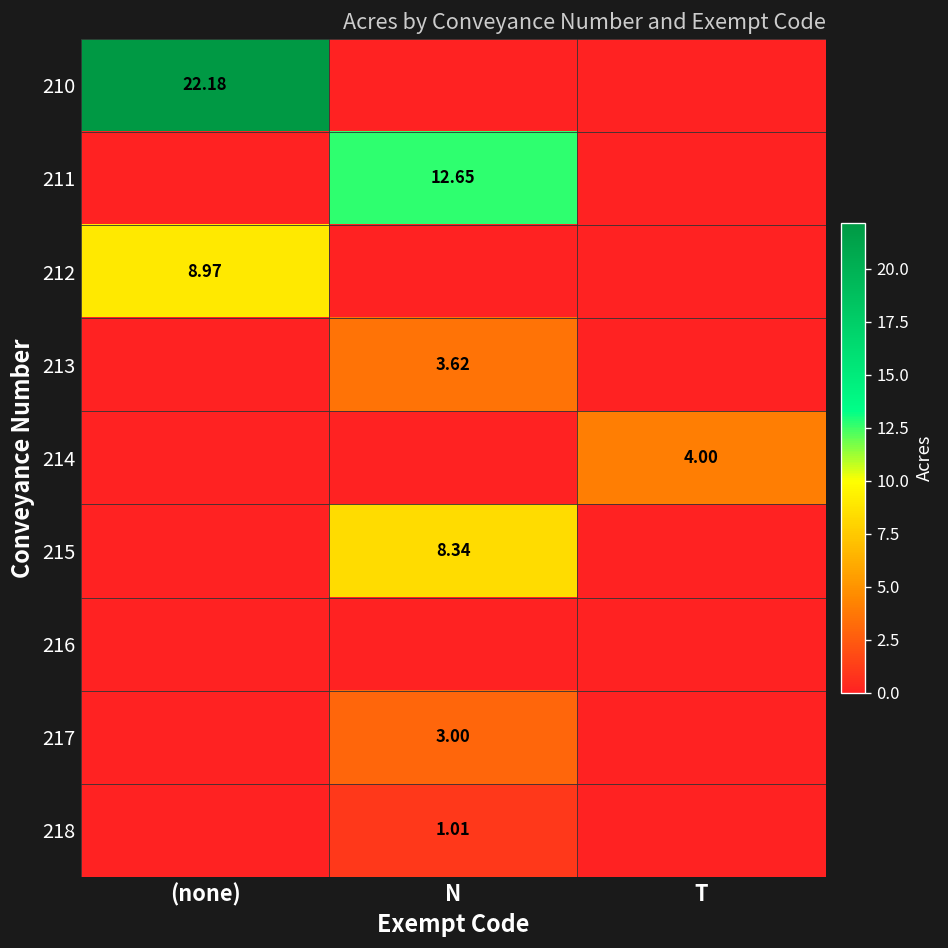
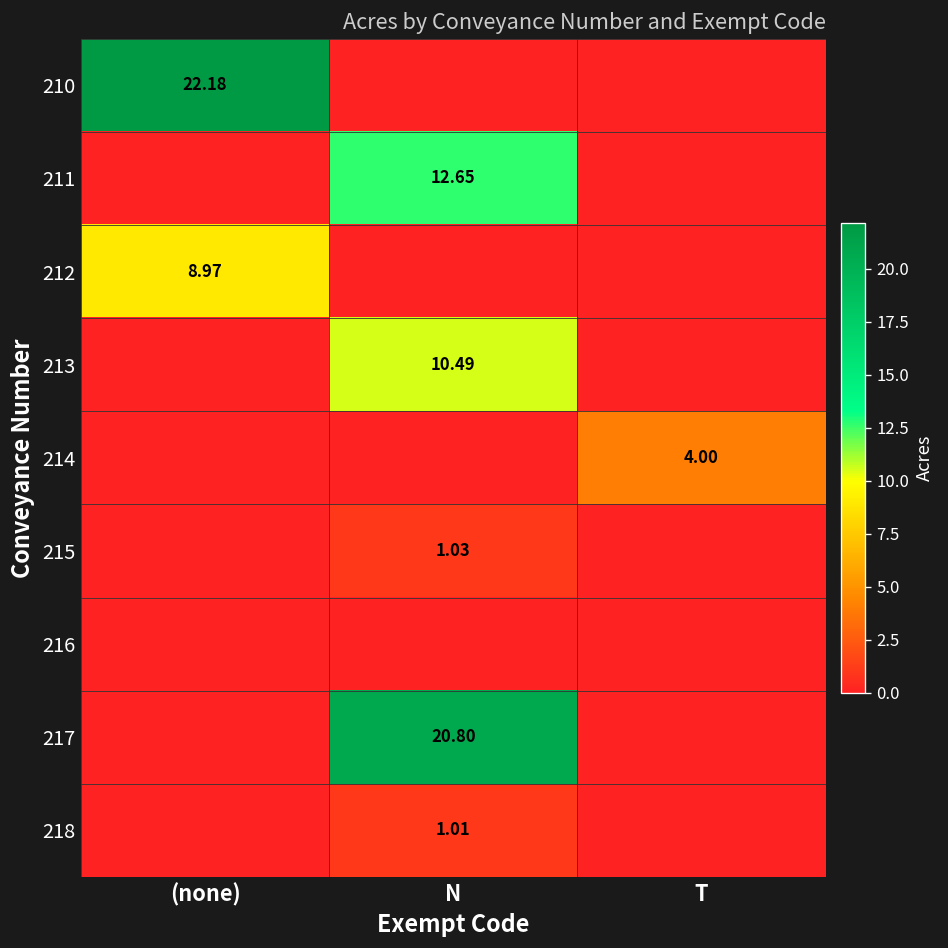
213, N: 3.62 -> 10.49
215, N: 8.34 -> 1.03
217, N: 3.00 -> 20.80
